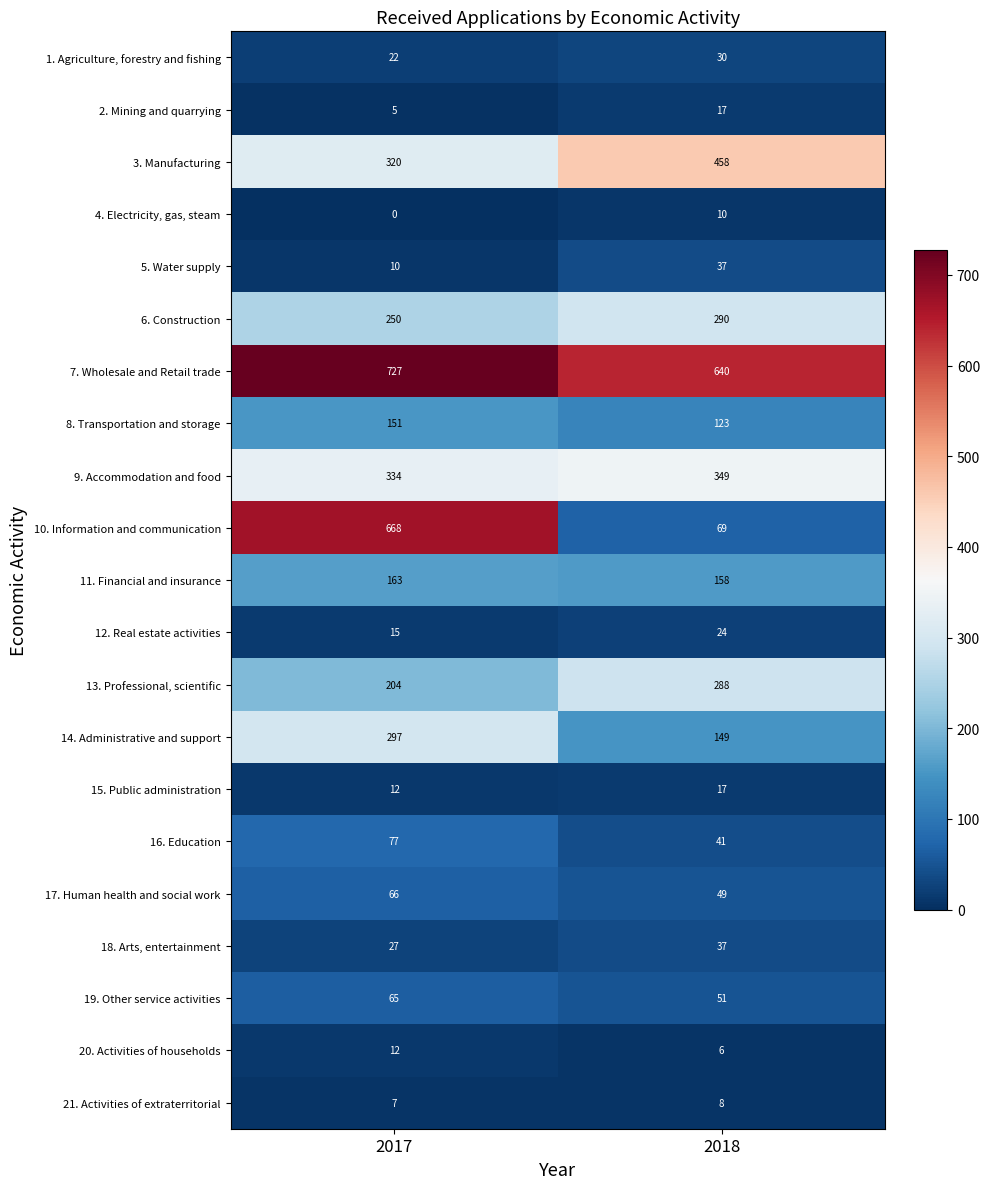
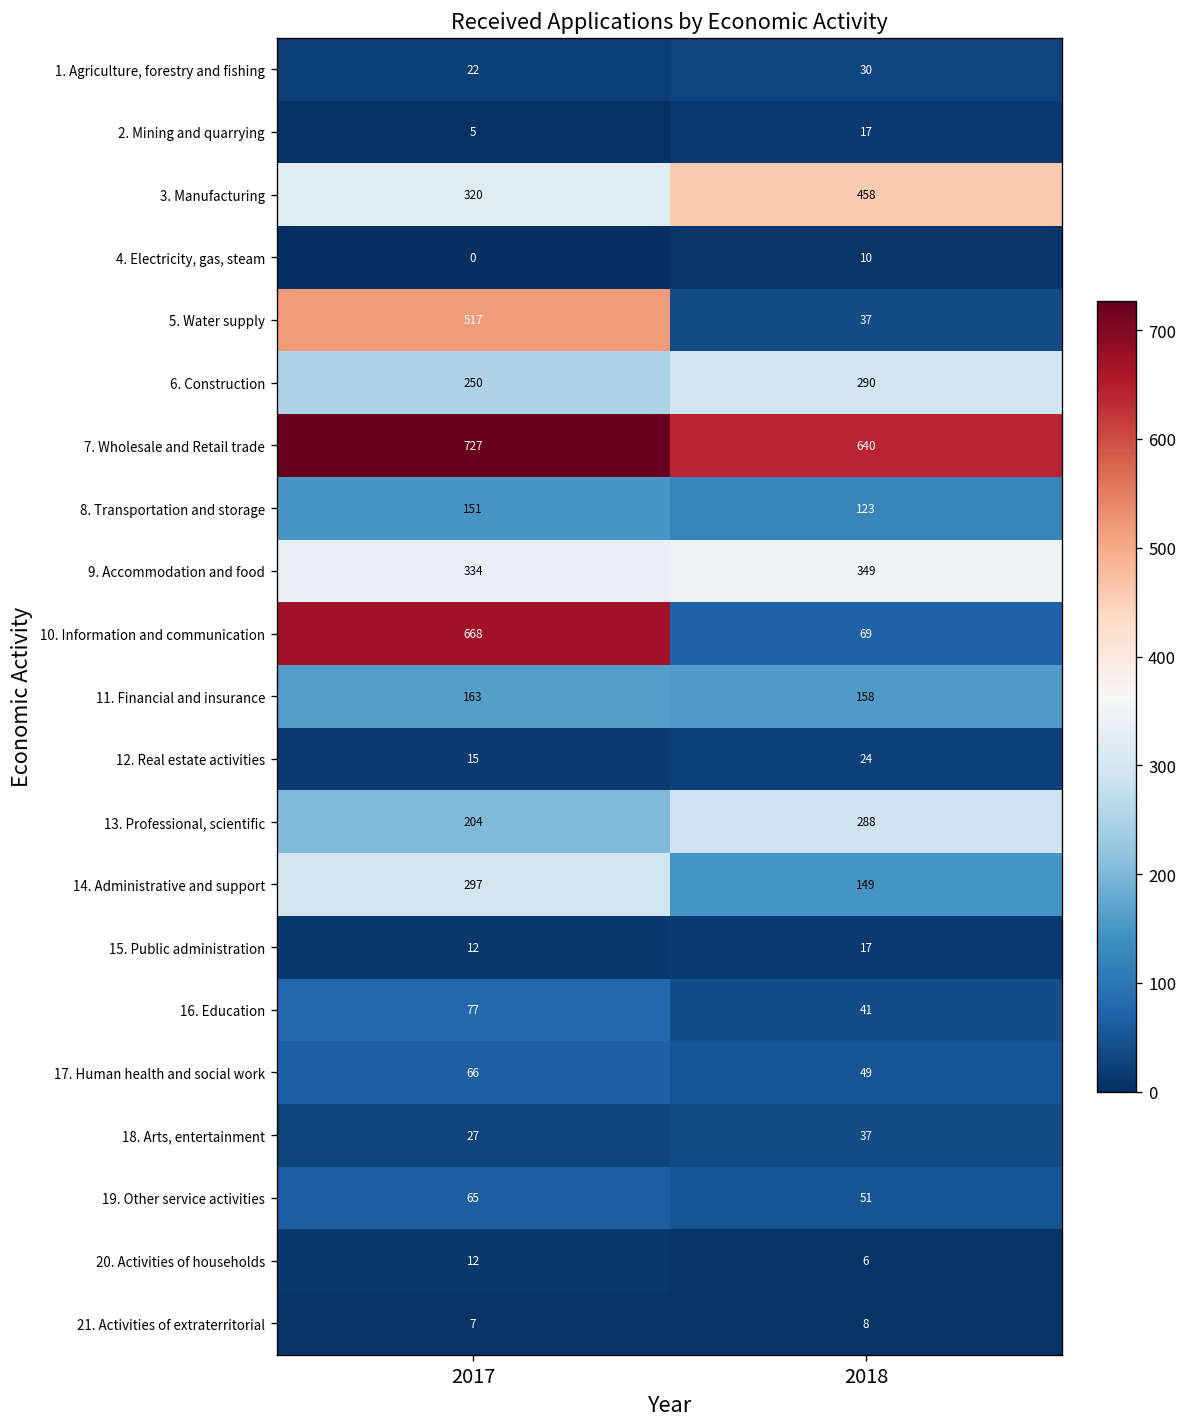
5. Water supply, 2017: 10 -> 517
